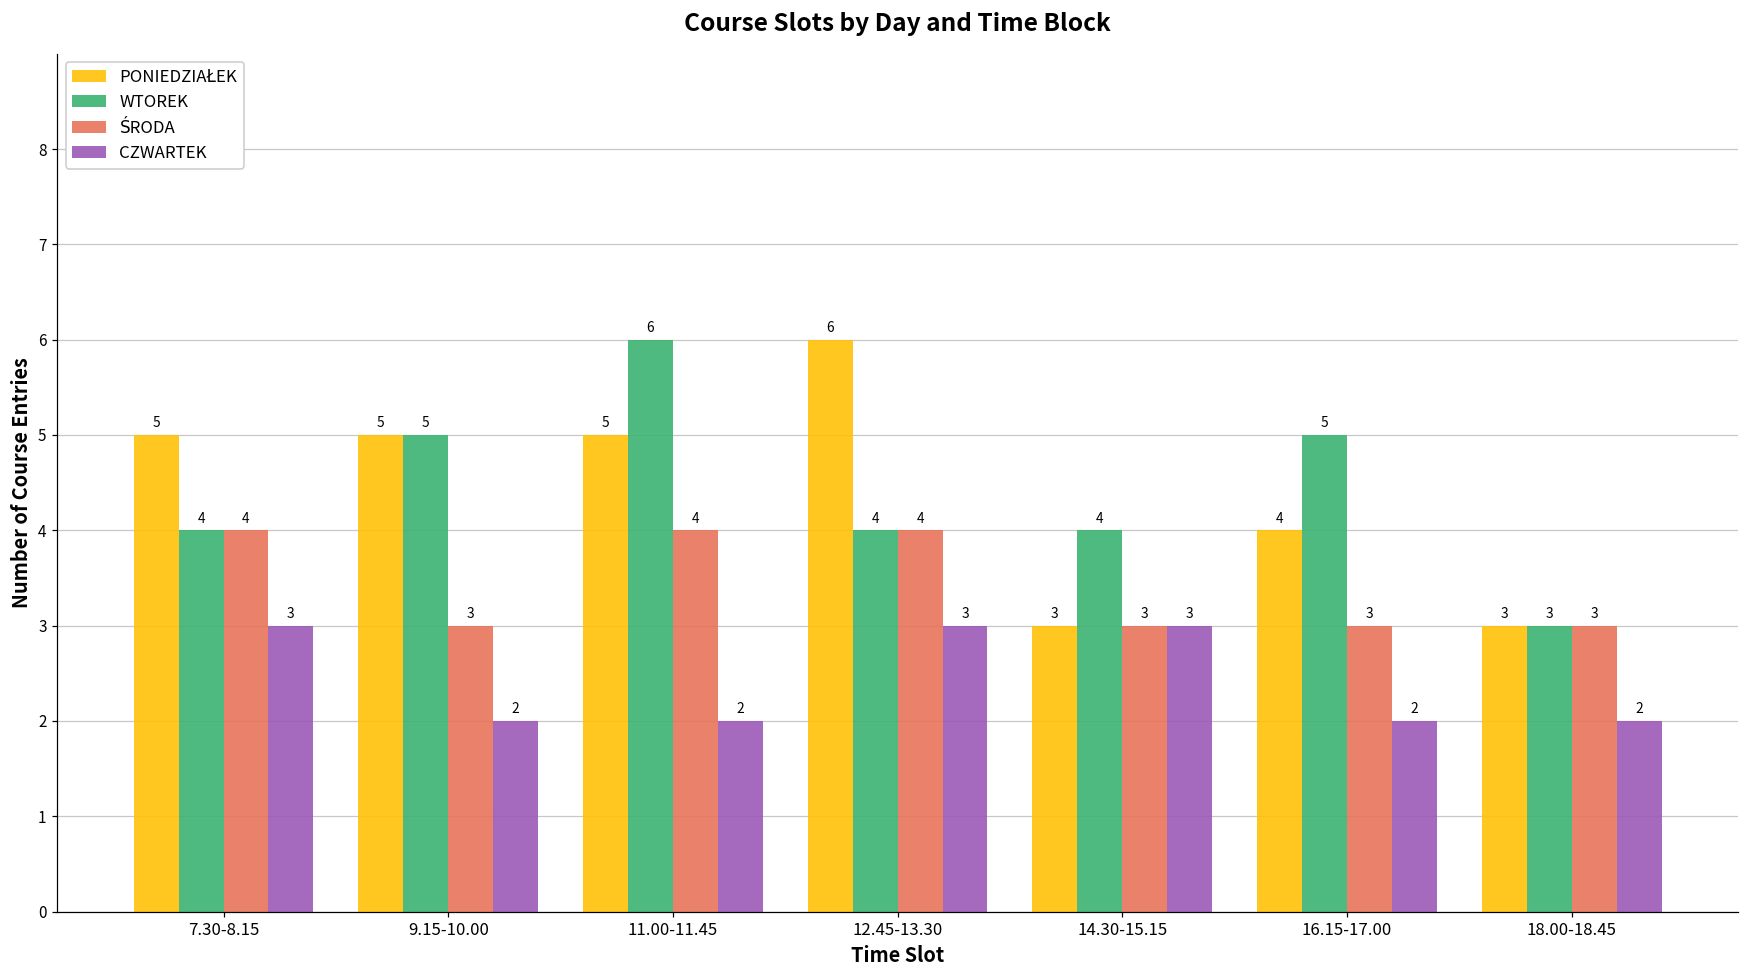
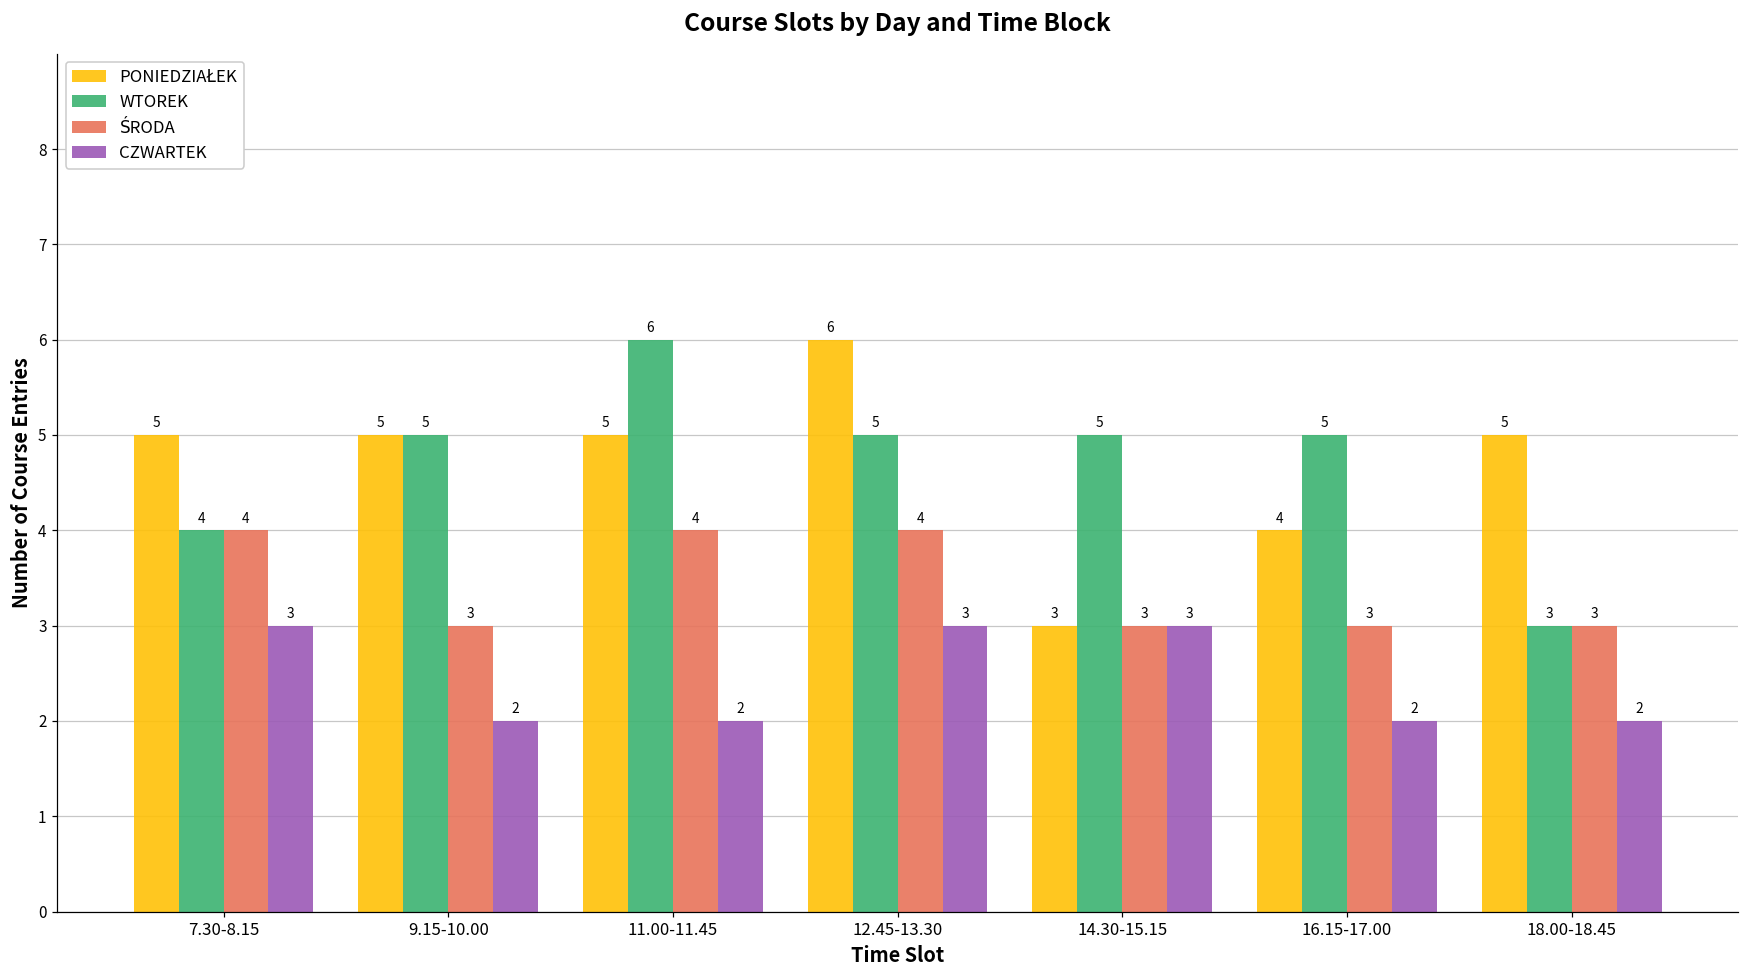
WTOREK, 12.45-13.30: 4 -> 5
WTOREK, 14.30-15.15: 4 -> 5
PONIEDZIAŁEK, 18.00-18.45: 3 -> 5
